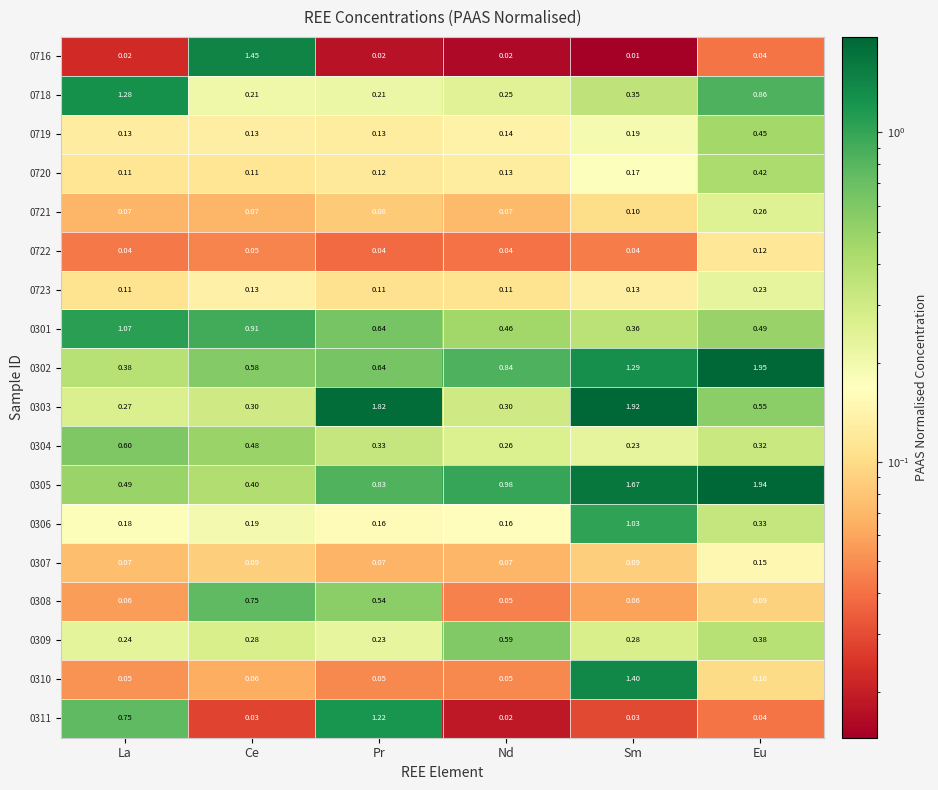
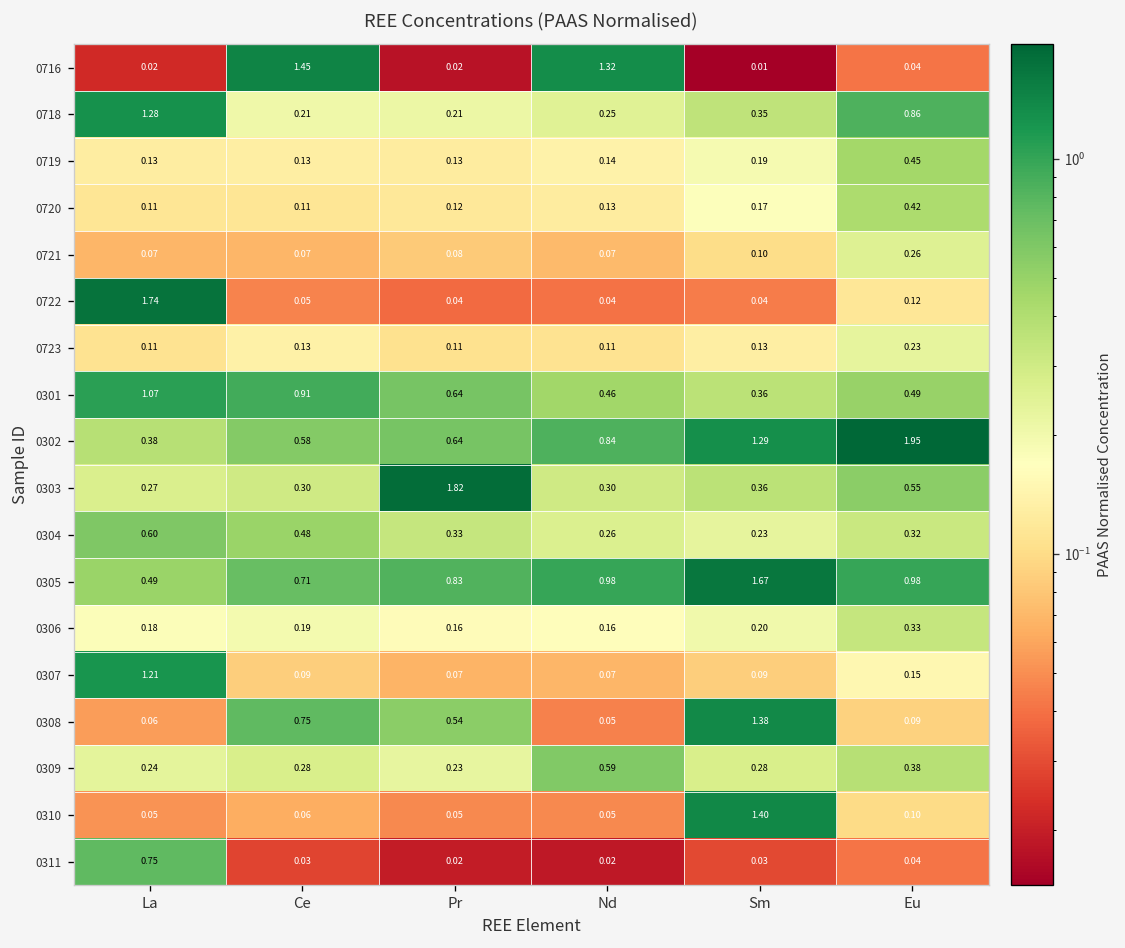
0716, Nd: 0.02 -> 1.32
0722, La: 0.04 -> 1.74
0303, Sm: 1.92 -> 0.36
0305, Ce: 0.40 -> 0.71
0305, Eu: 1.94 -> 0.98
0306, Sm: 1.03 -> 0.20
0307, La: 0.07 -> 1.21
0308, Sm: 0.06 -> 1.38
0311, Pr: 1.22 -> 0.02
